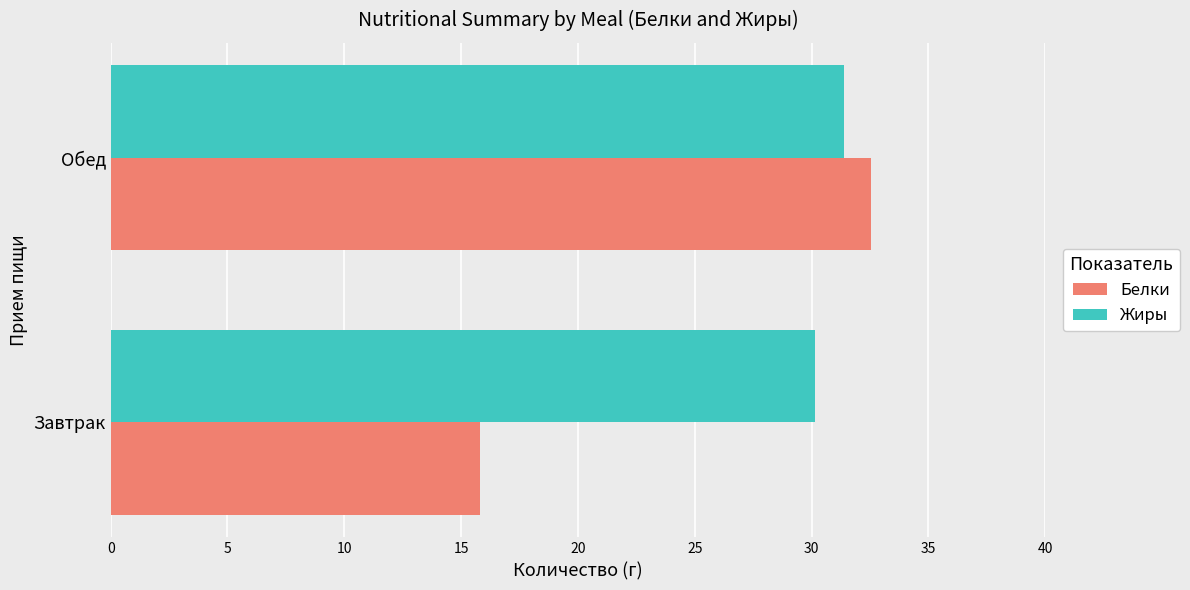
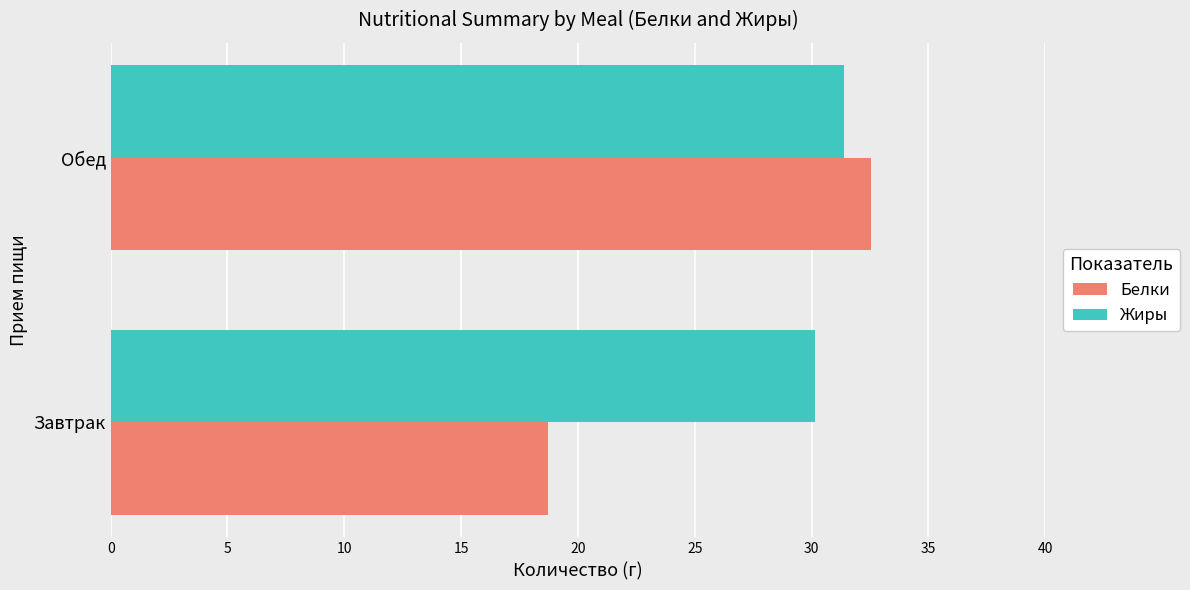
Белки, Завтрак: 15.8 -> 18.7
